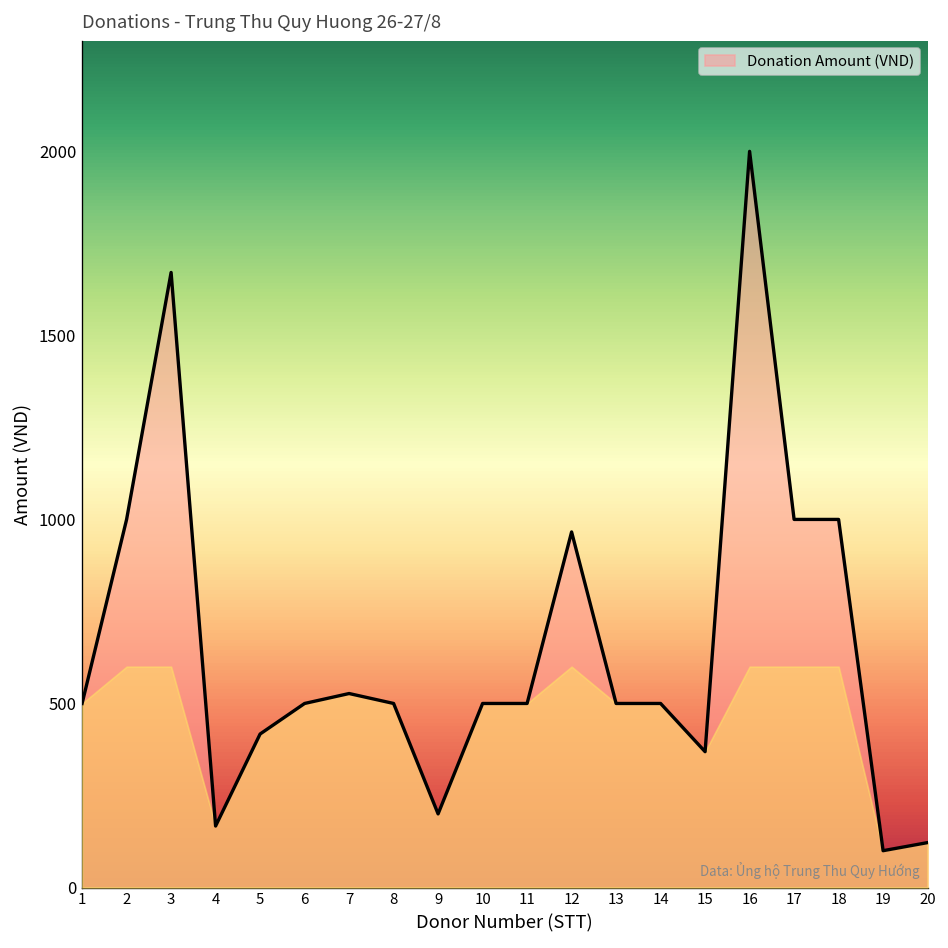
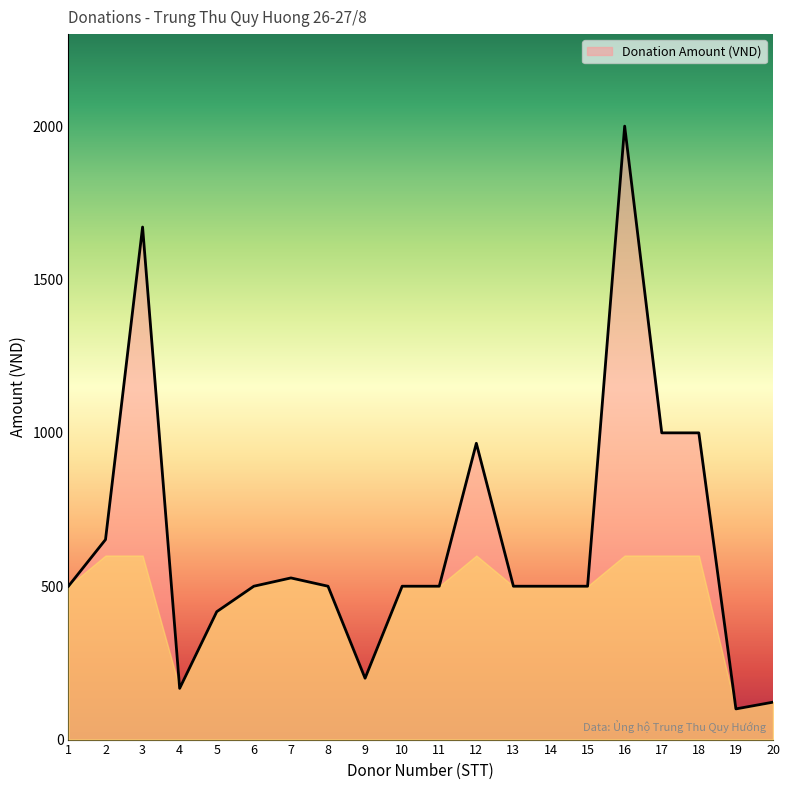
Donation Amount (VND), 2: 1000 -> 650
Donation Amount (VND), 15: 370 -> 500
